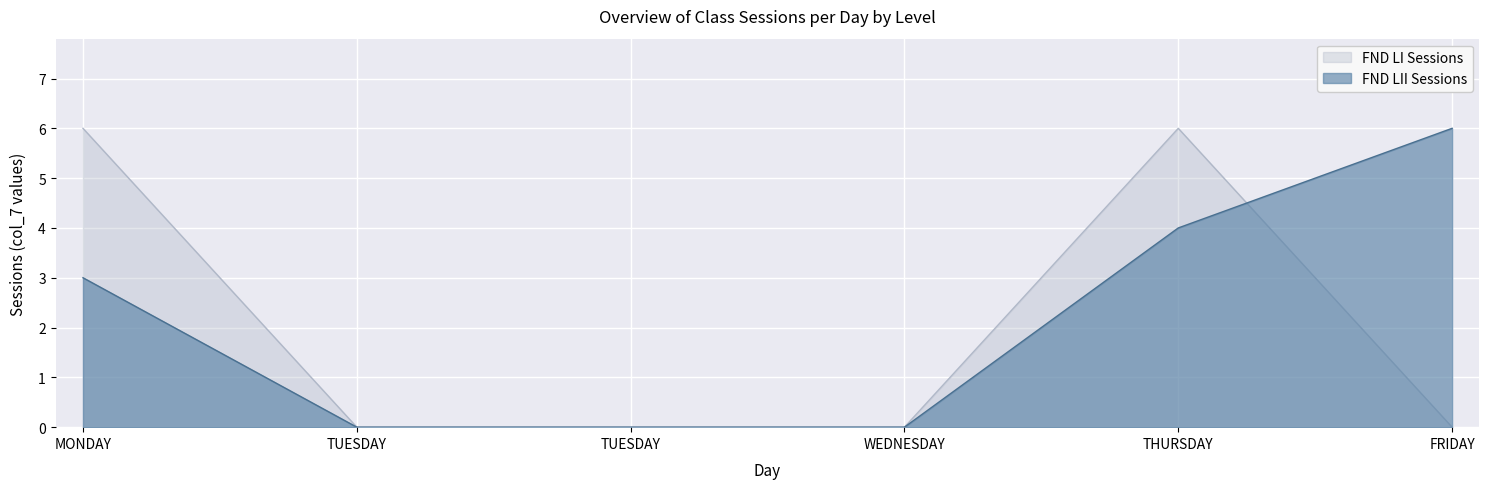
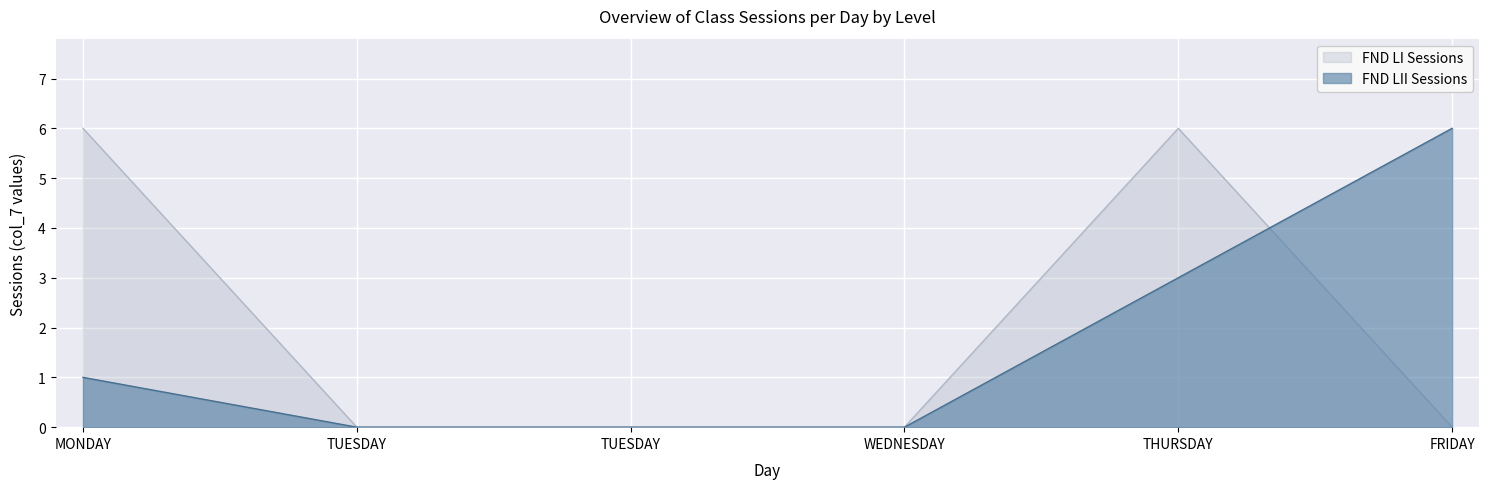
FND LII Sessions, MONDAY: 3 -> 1
FND LII Sessions, THURSDAY: 4 -> 3
